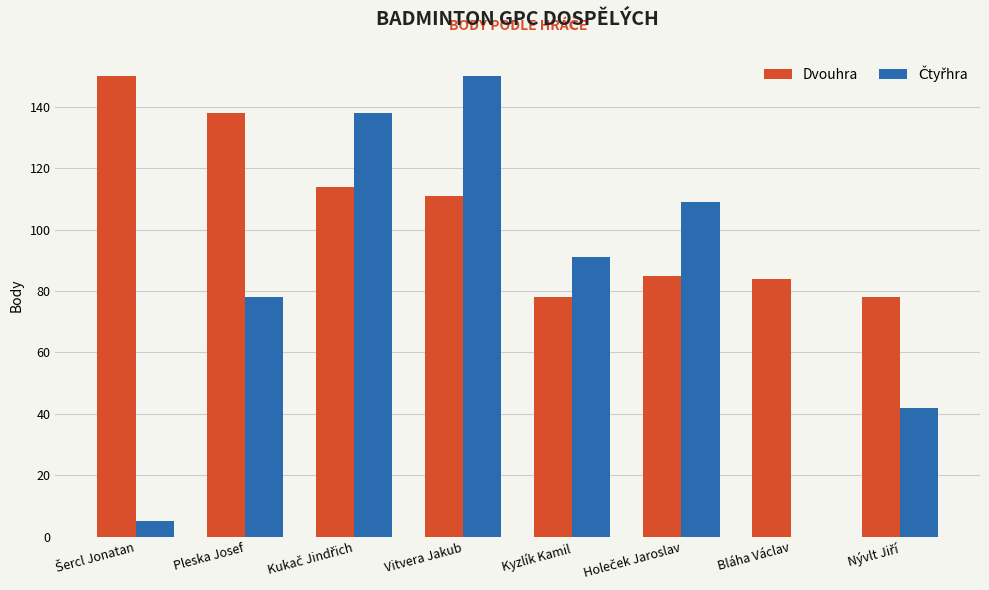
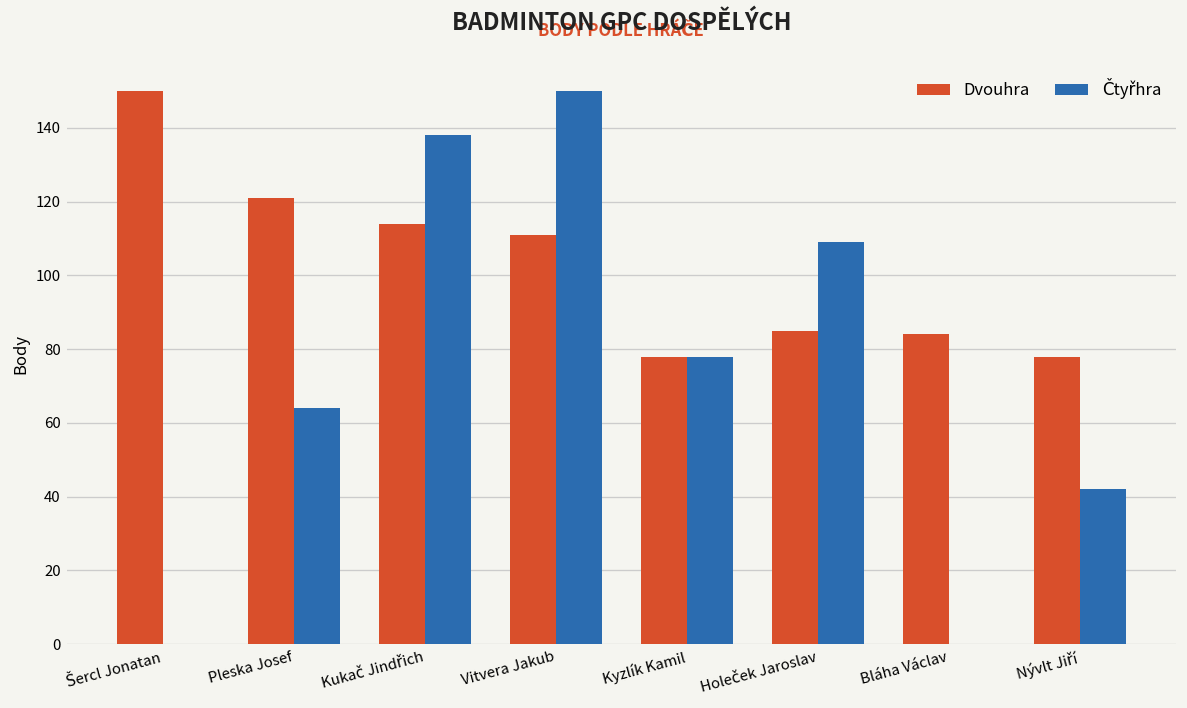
Čtyřhra, Šercl Jonatan: 5 -> 0
Dvouhra, Pleska Josef: 138 -> 121
Čtyřhra, Pleska Josef: 78 -> 64
Čtyřhra, Kyzlík Kamil: 91 -> 78
